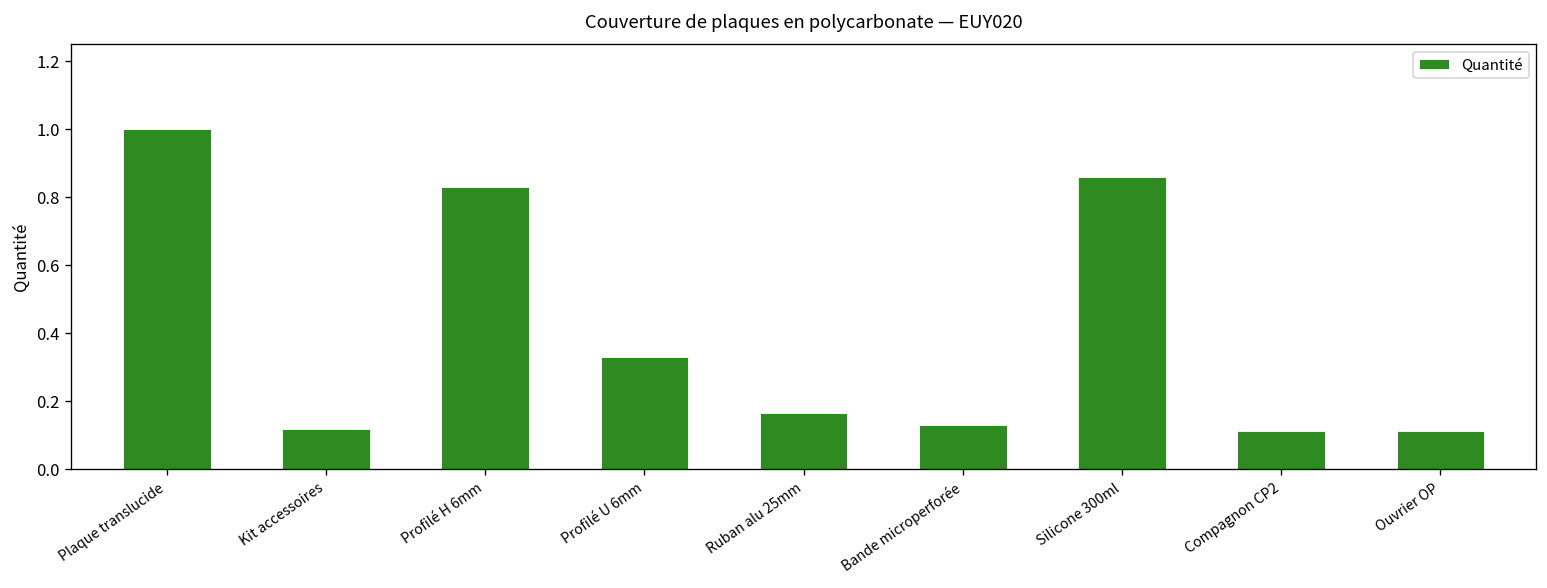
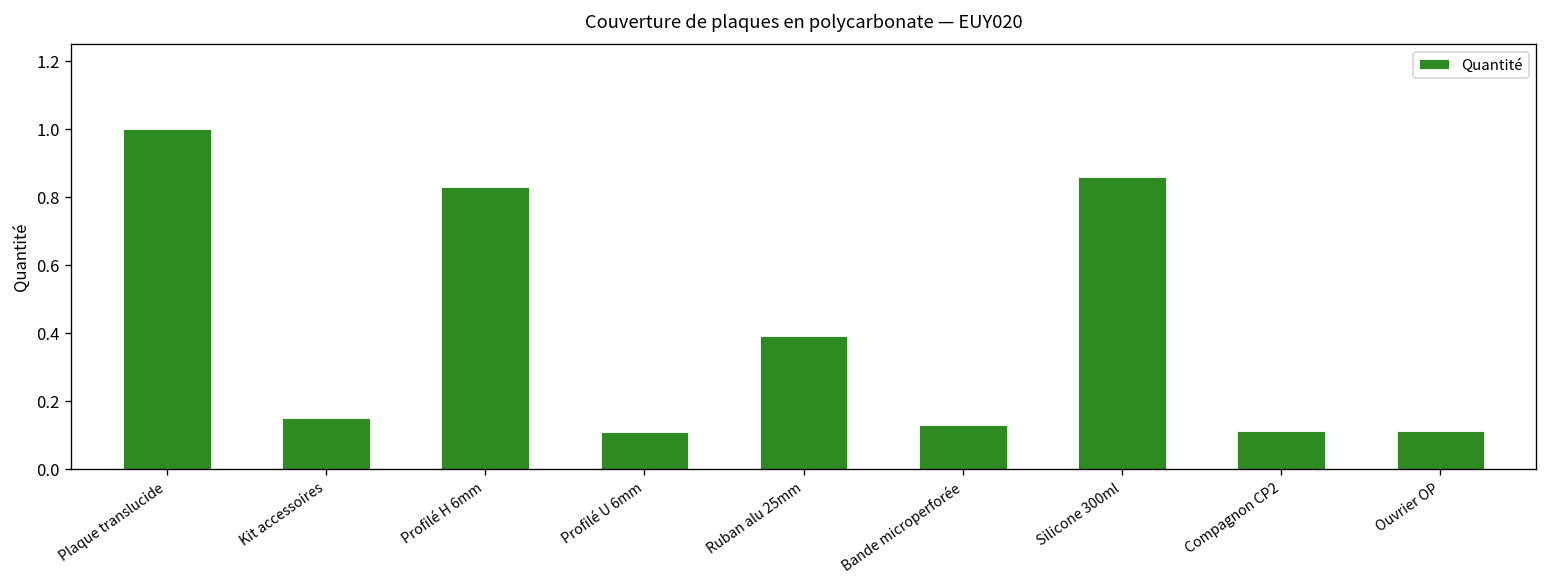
Kit accessoires: 0.12 -> 0.15
Profilé U 6mm: 0.33 -> 0.11
Ruban alu 25mm: 0.17 -> 0.39
